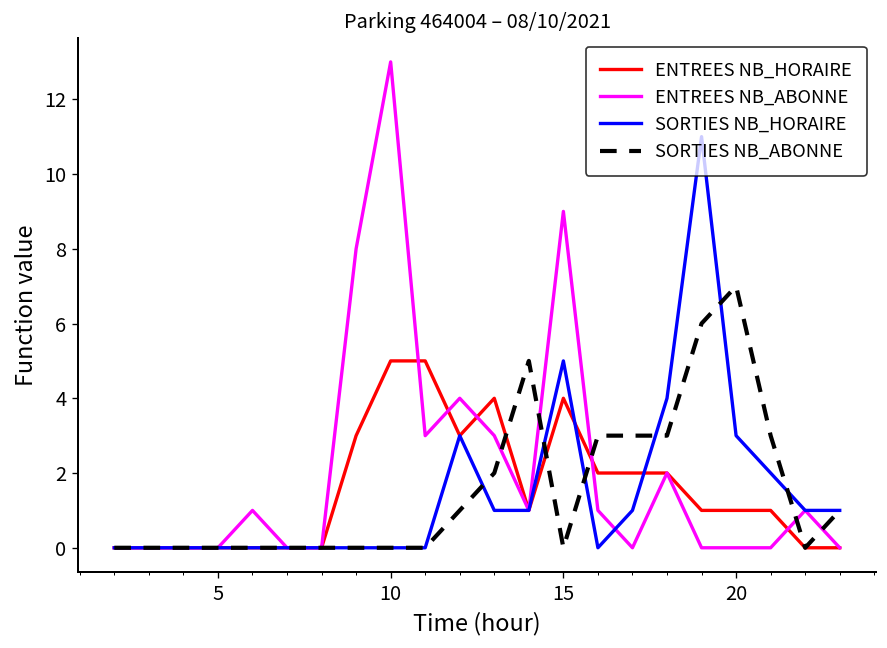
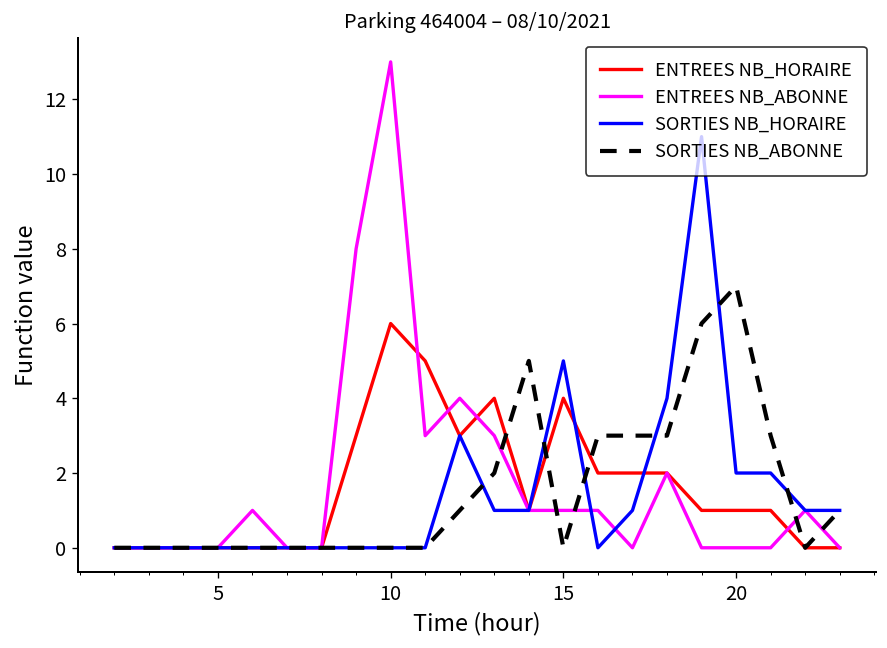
ENTREES NB_HORAIRE, 10: 5 -> 6
ENTREES NB_ABONNE, 15: 9 -> 1
SORTIES NB_HORAIRE, 20: 3 -> 2
